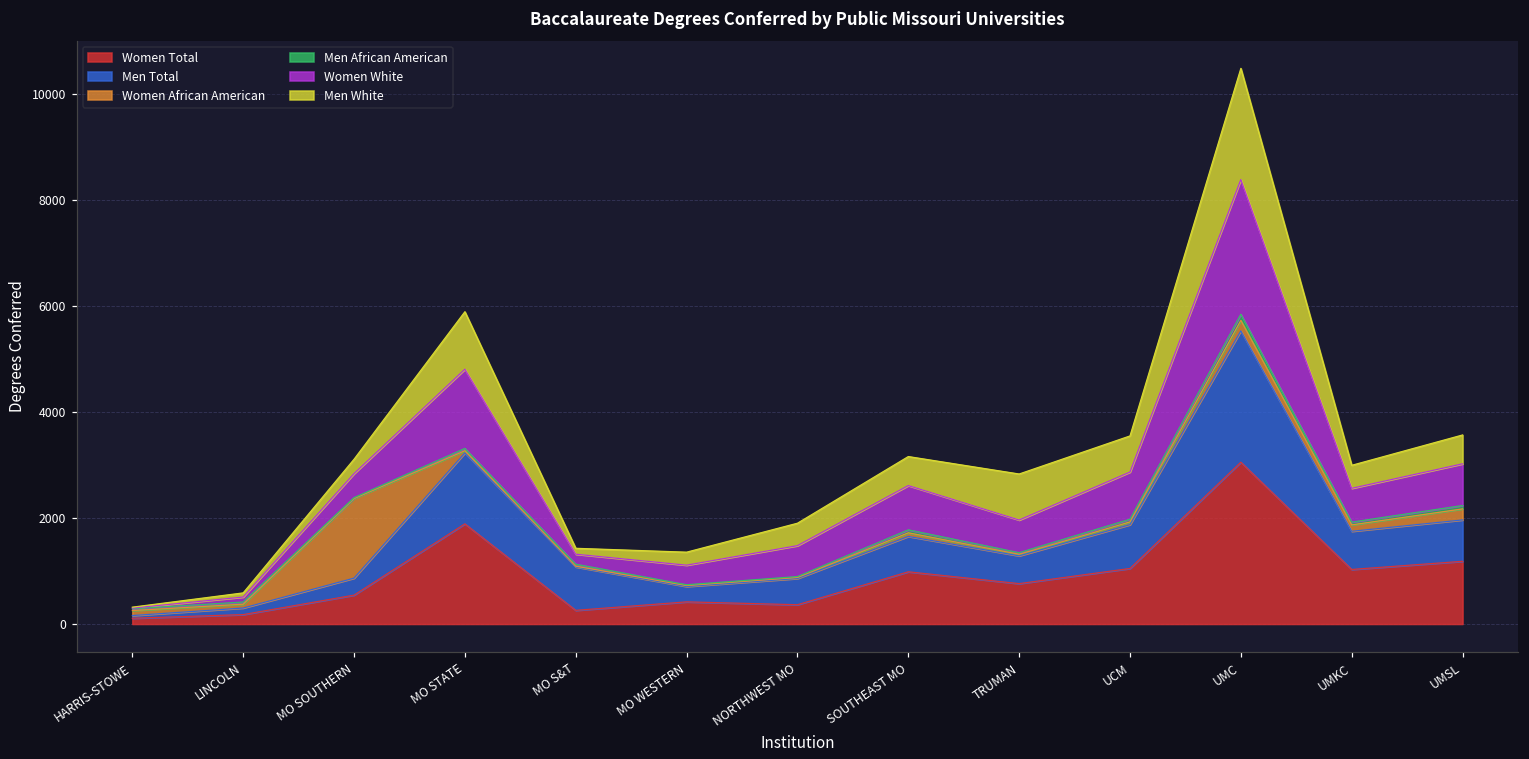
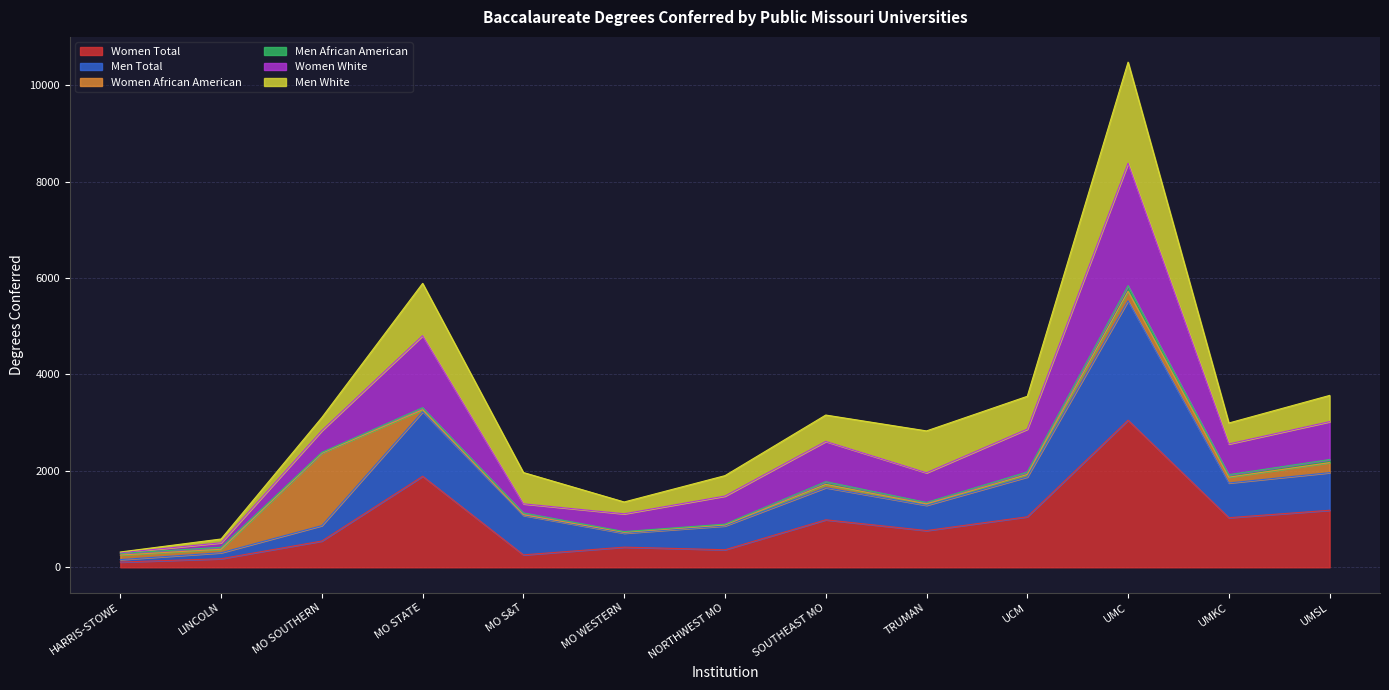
Men White, MO S&T: 100 -> 600
